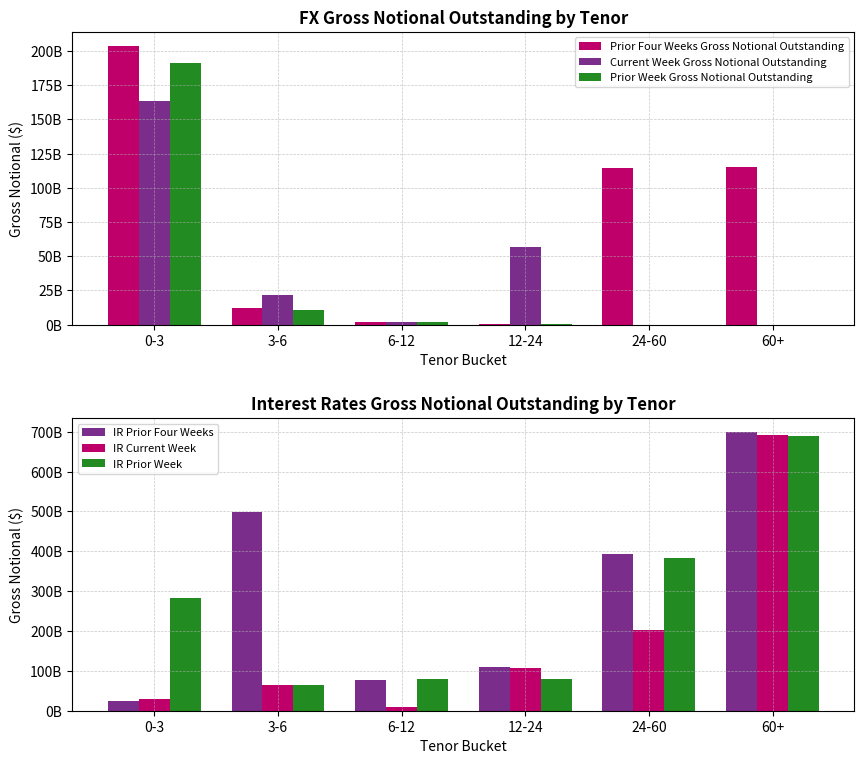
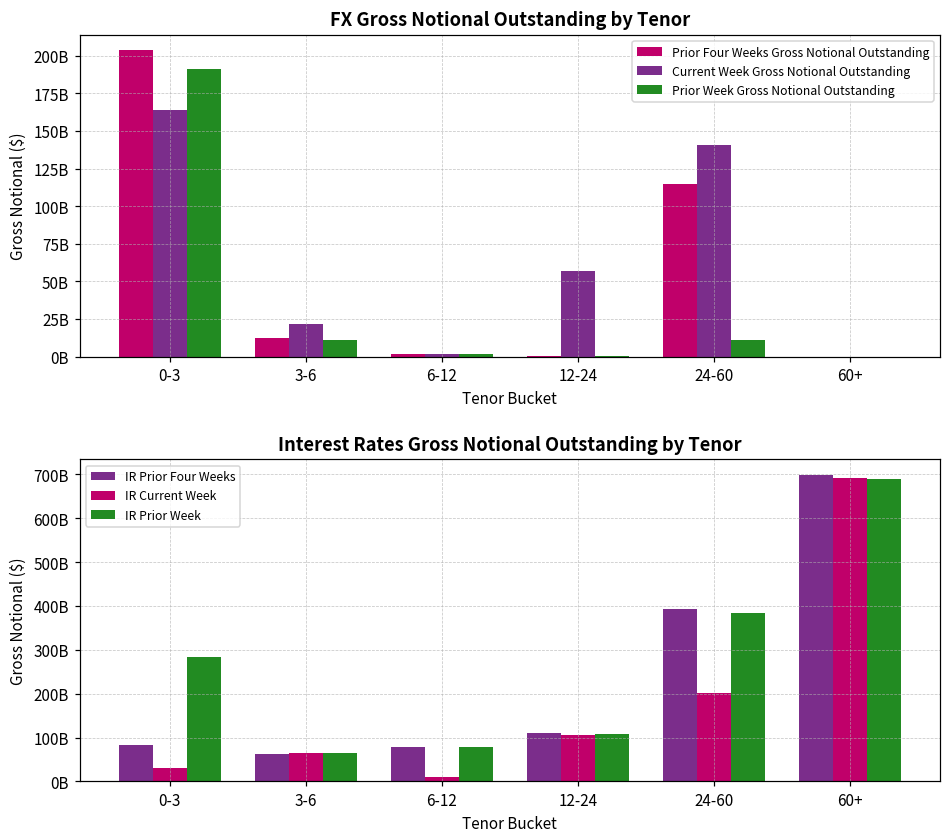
FX Gross Notional Outstanding by Tenor, Current Week Gross Notional Outstanding, 24-60: 0 -> 141000000000
FX Gross Notional Outstanding by Tenor, Prior Week Gross Notional Outstanding, 24-60: 0 -> 11000000000
FX Gross Notional Outstanding by Tenor, Prior Four Weeks Gross Notional Outstanding, 60+: 115000000000 -> 0
Interest Rates Gross Notional Outstanding by Tenor, IR Prior Four Weeks, 0-3: 20000000000 -> 80000000000
Interest Rates Gross Notional Outstanding by Tenor, IR Prior Four Weeks, 3-6: 500000000000 -> 60000000000
Interest Rates Gross Notional Outstanding by Tenor, IR Prior Week, 12-24: 80000000000 -> 110000000000
